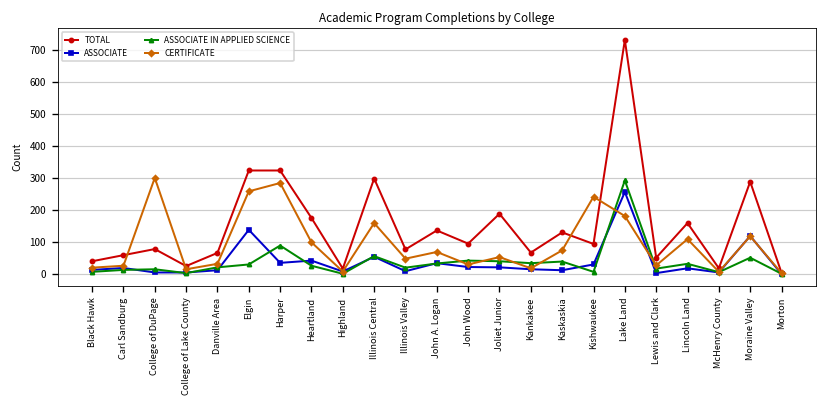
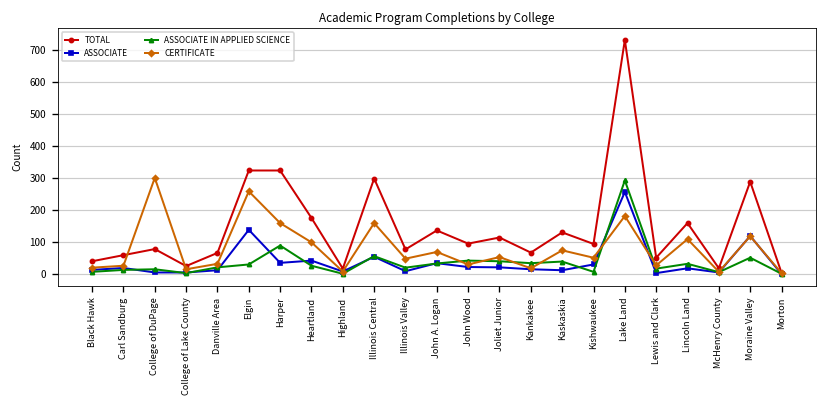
CERTIFICATE, Harper: 280 -> 160
TOTAL, Joliet Junior: 190 -> 110
CERTIFICATE, Kishwaukee: 240 -> 50
